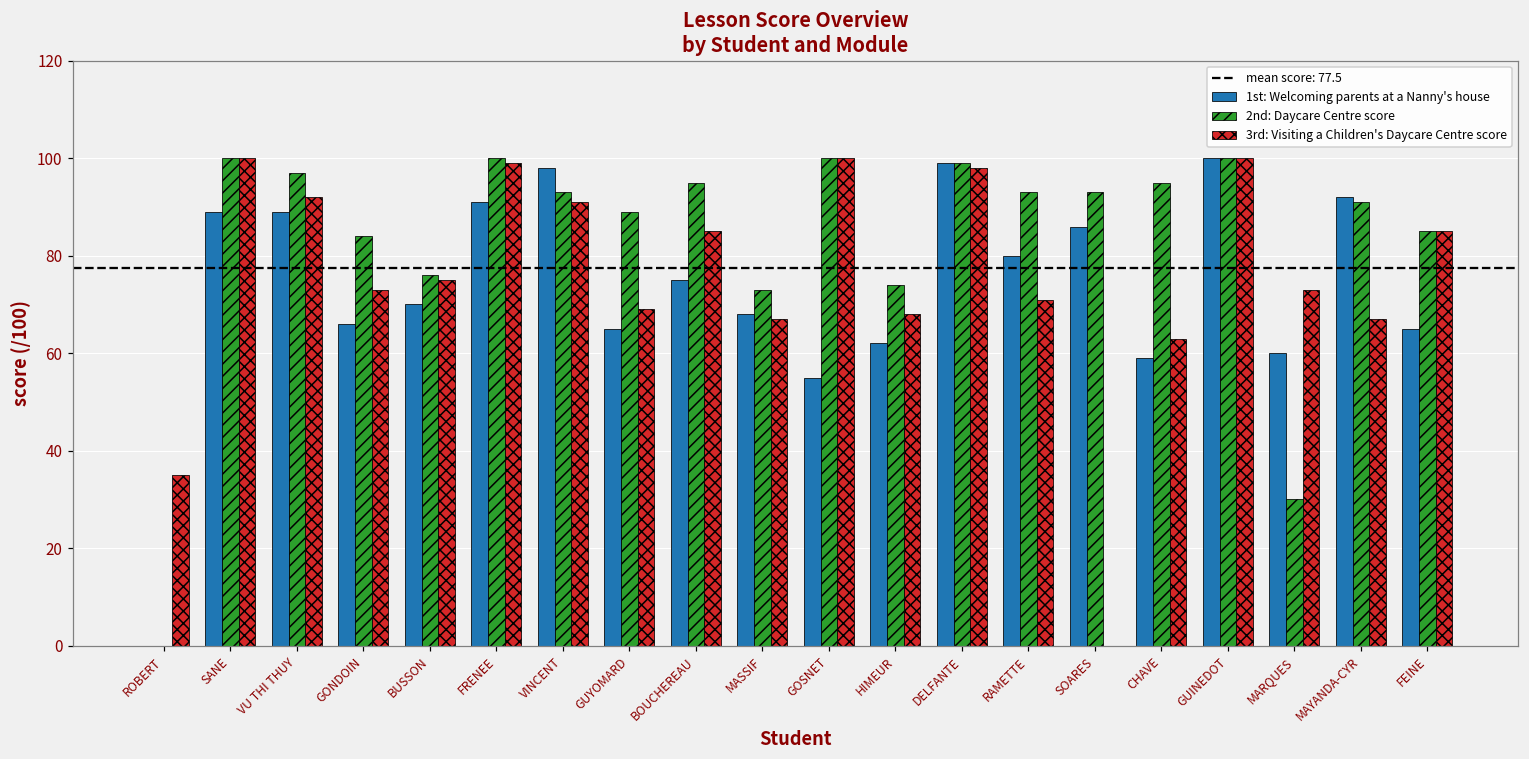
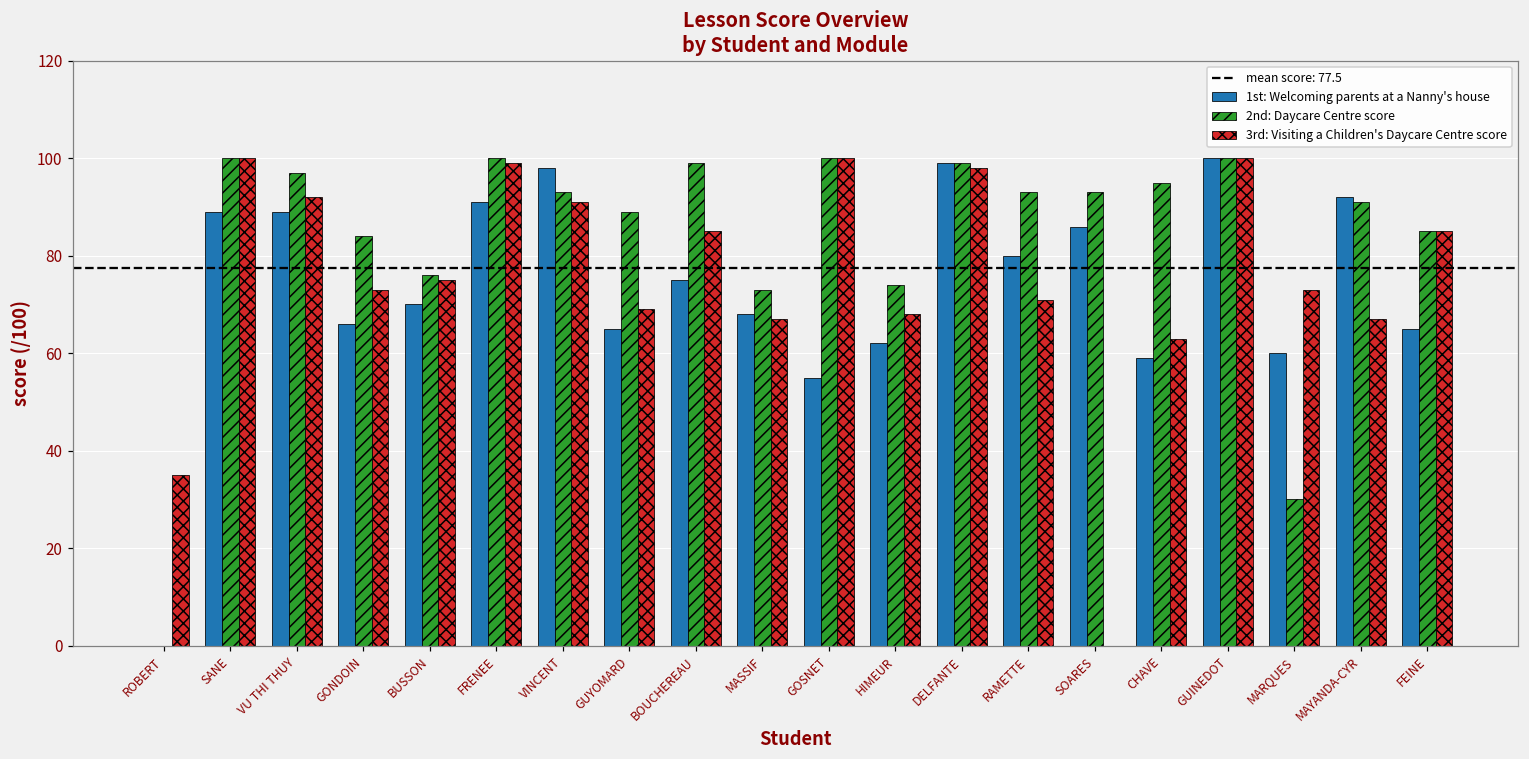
2nd: Daycare Centre score, BOUCHEREAU: 95 -> 99
